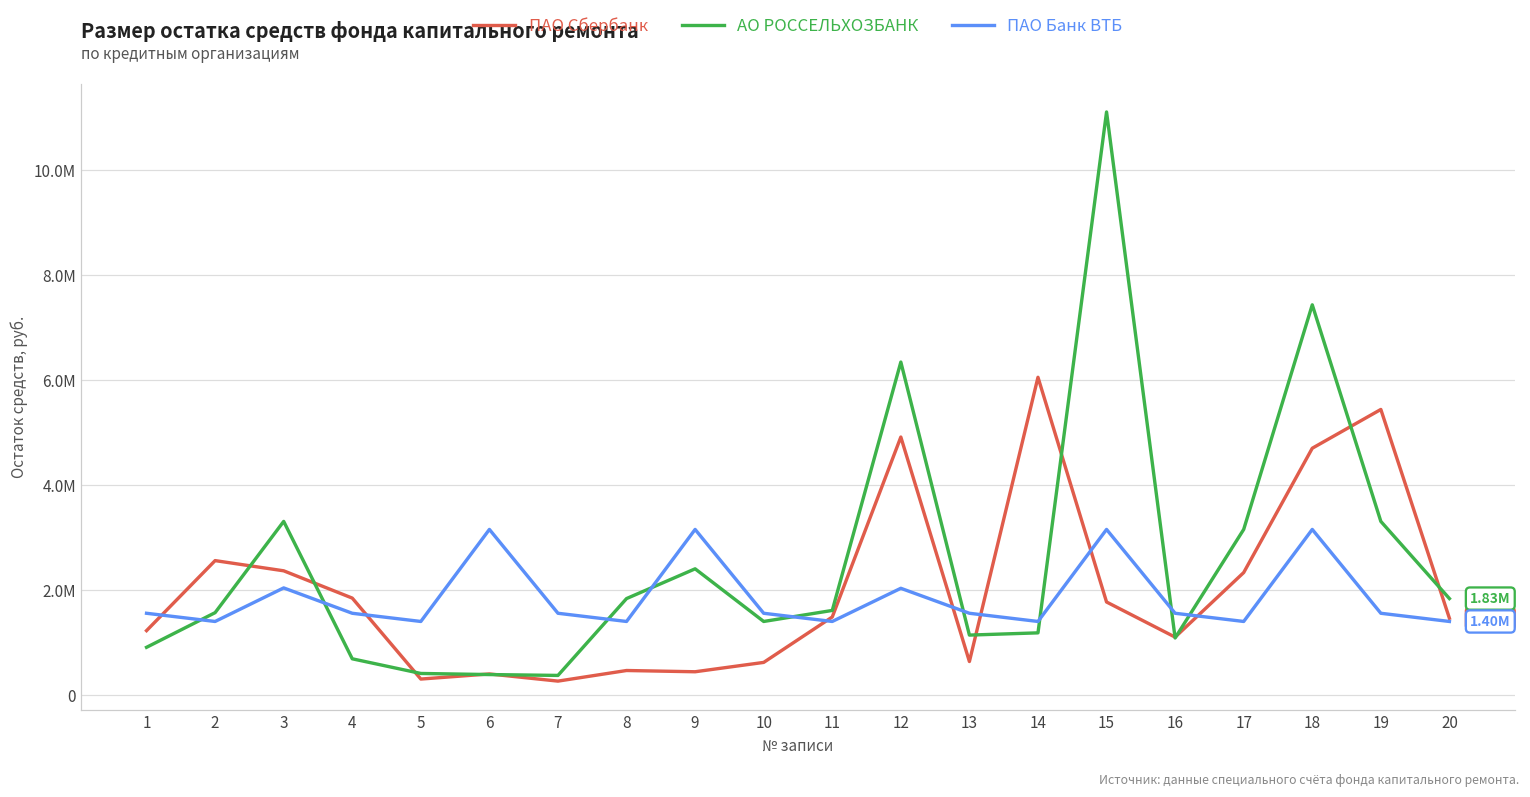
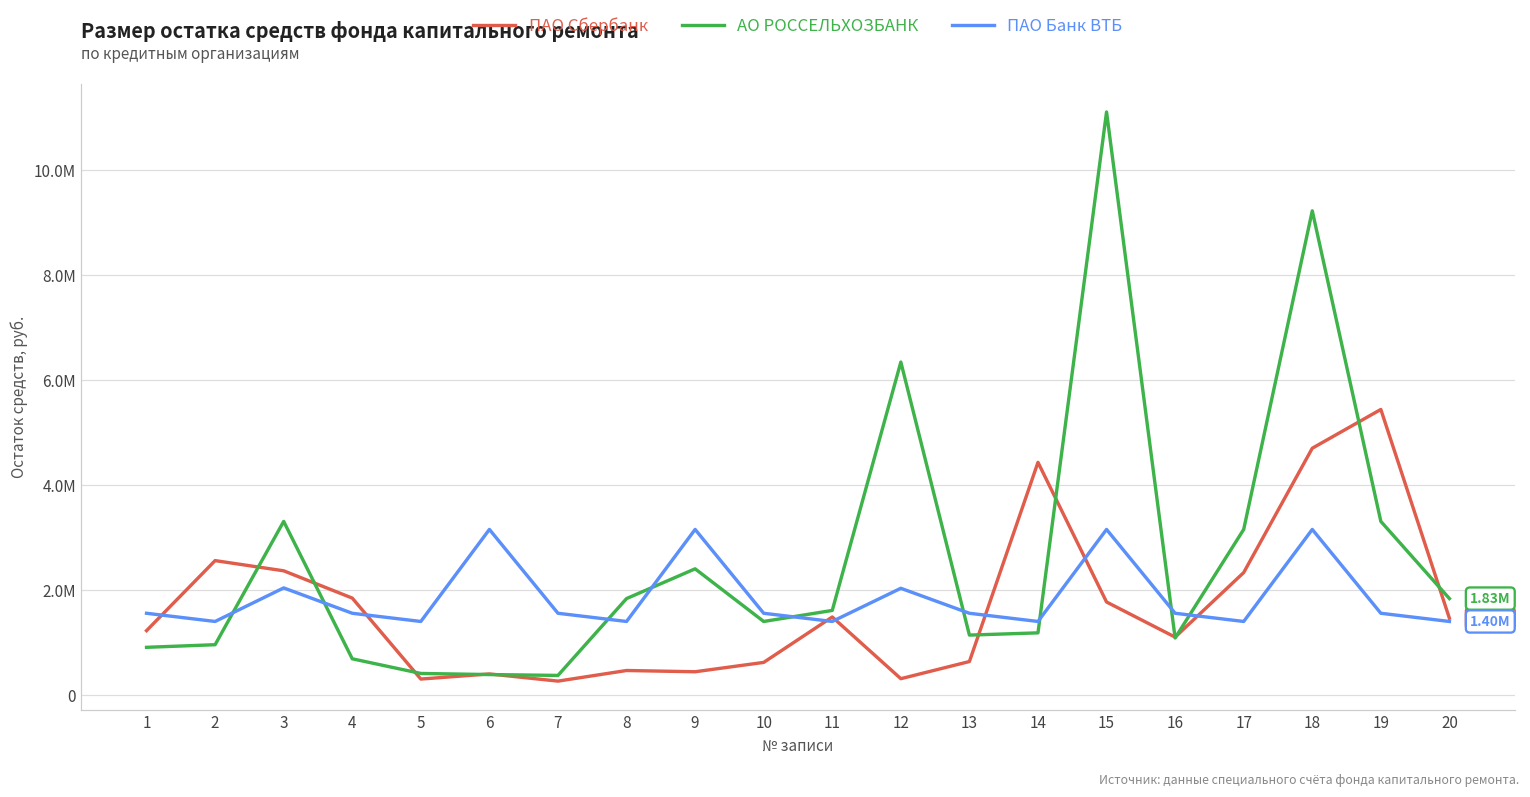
АО РОССЕЛЬХОЗБАНК, 2: 1600000 -> 1000000
ПАО Сбербанк, 12: 4900000 -> 300000
ПАО Сбербанк, 14: 6100000 -> 4400000
АО РОССЕЛЬХОЗБАНК, 18: 7400000 -> 9200000
